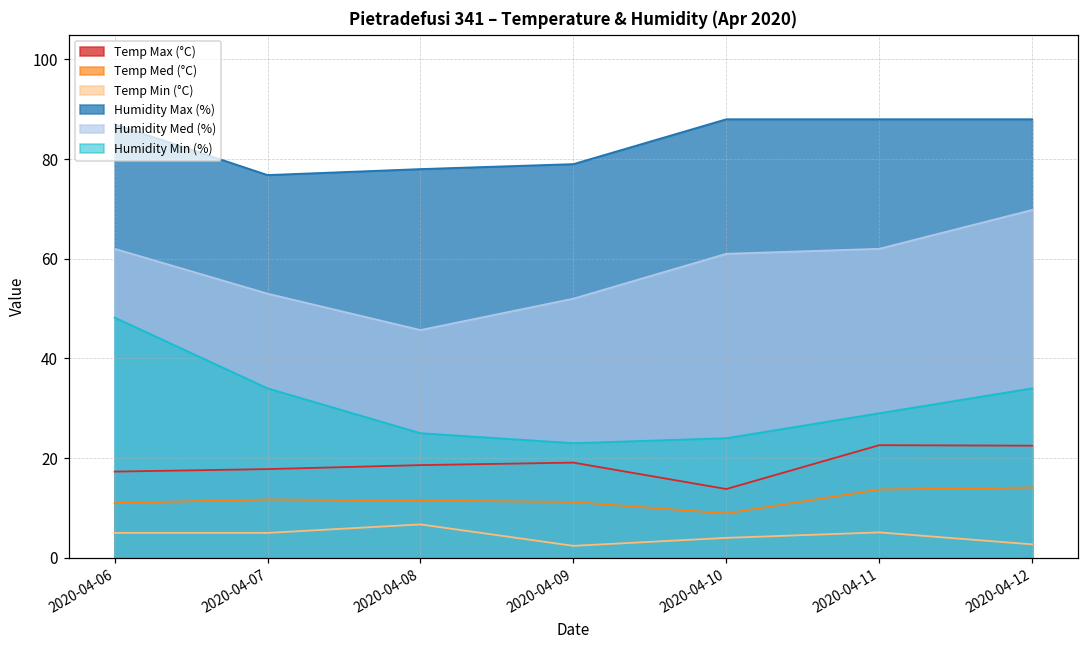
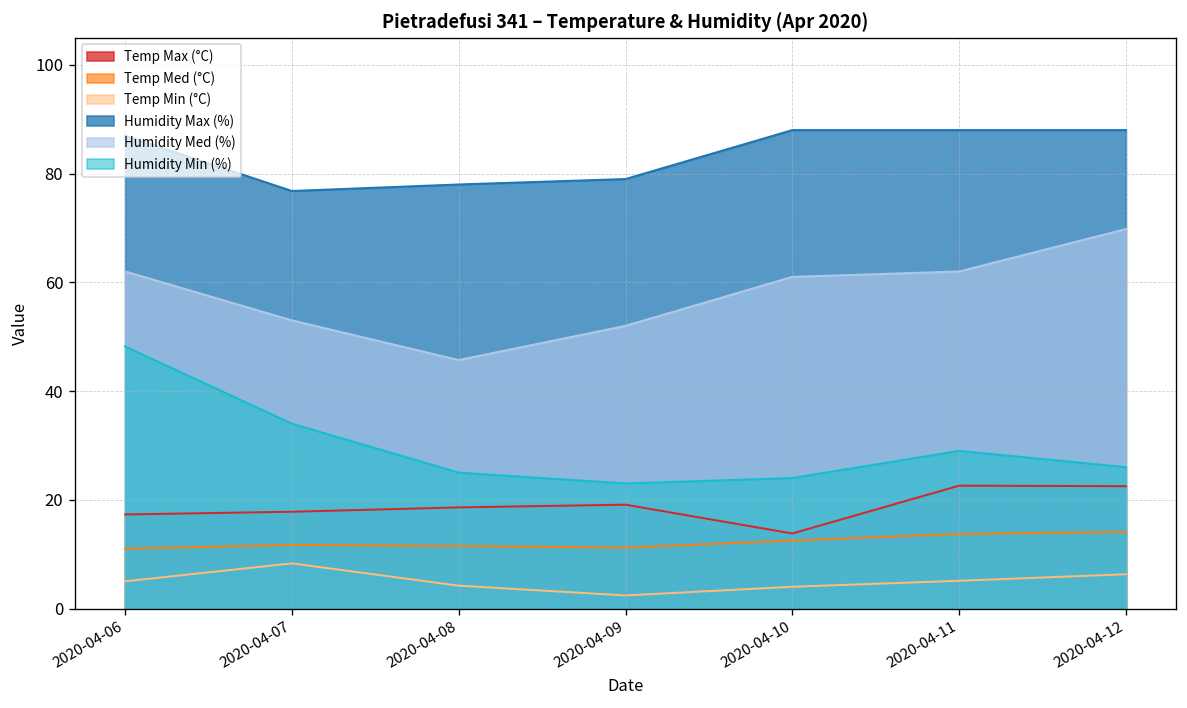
Temp Min (°C), 2020-04-07: 5 -> 8
Temp Min (°C), 2020-04-08: 7 -> 4
Temp Med (°C), 2020-04-10: 9 -> 13
Temp Min (°C), 2020-04-12: 3 -> 6
Humidity Min (%), 2020-04-12: 34 -> 26
